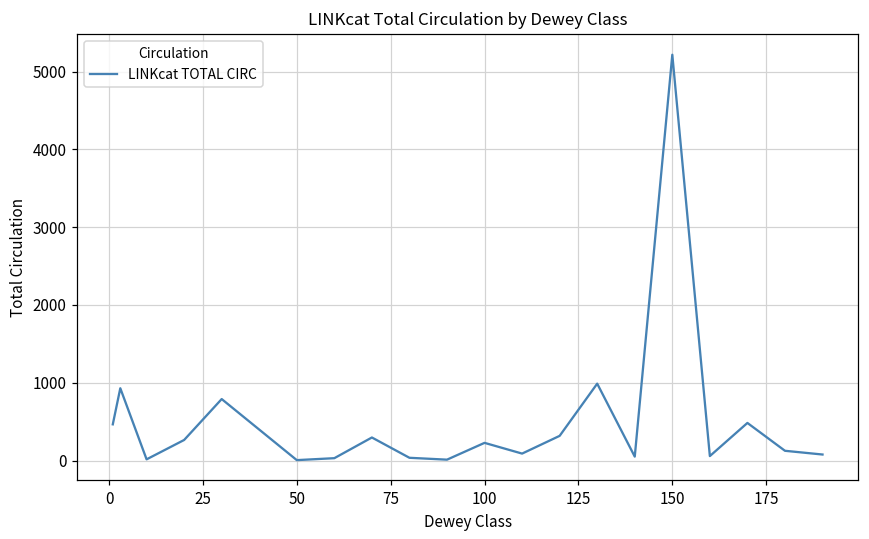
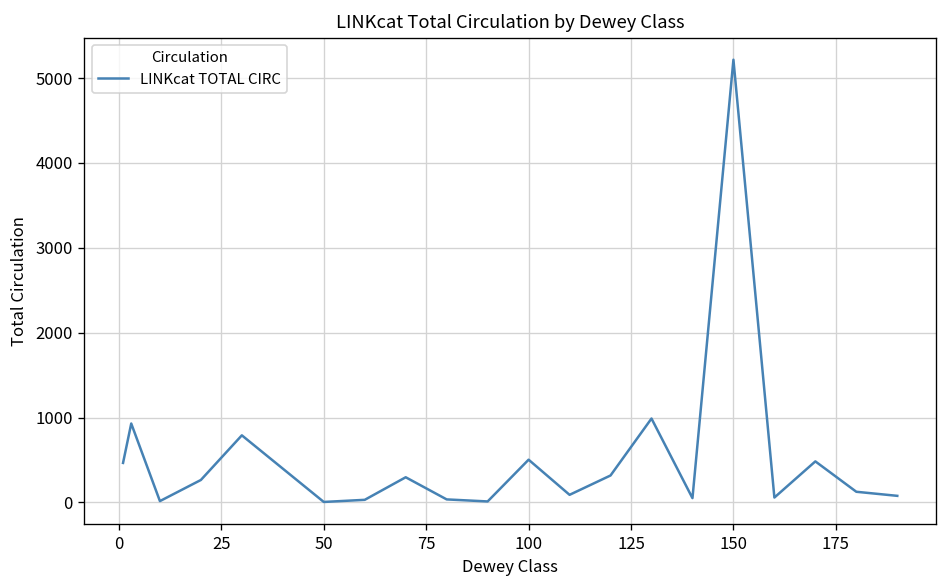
100: 200 -> 500
